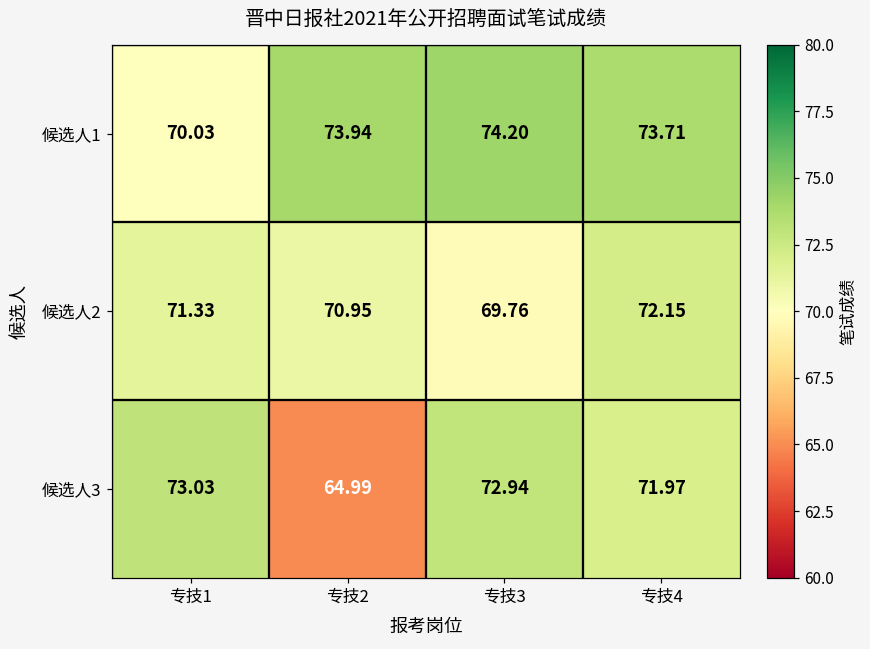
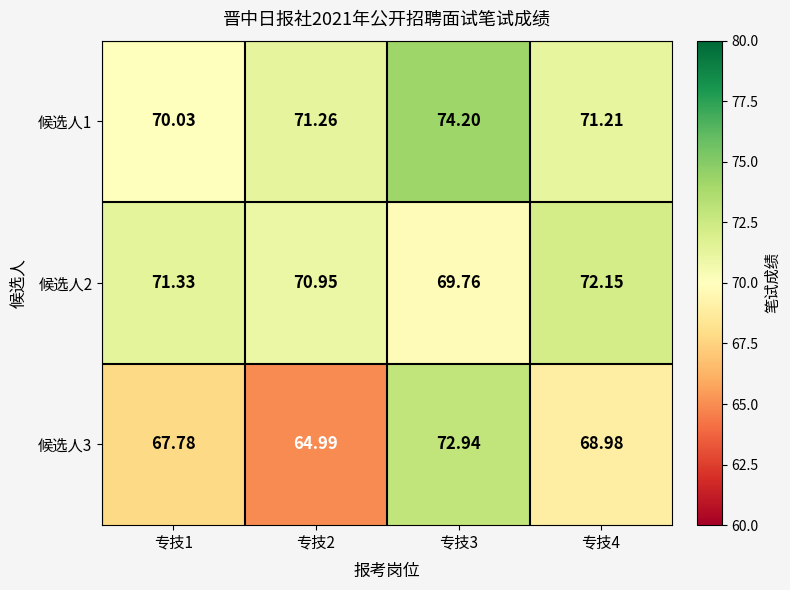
候选人1, 专技2: 73.94 -> 71.26
候选人1, 专技4: 73.71 -> 71.21
候选人3, 专技1: 73.03 -> 67.78
候选人3, 专技4: 71.97 -> 68.98
